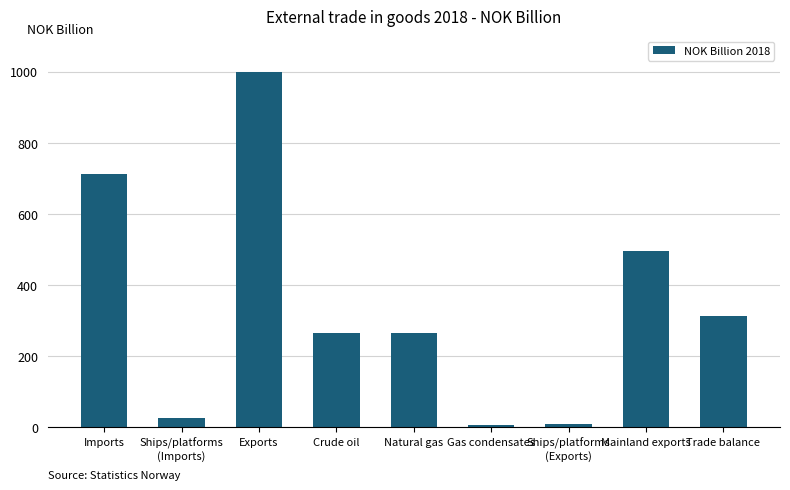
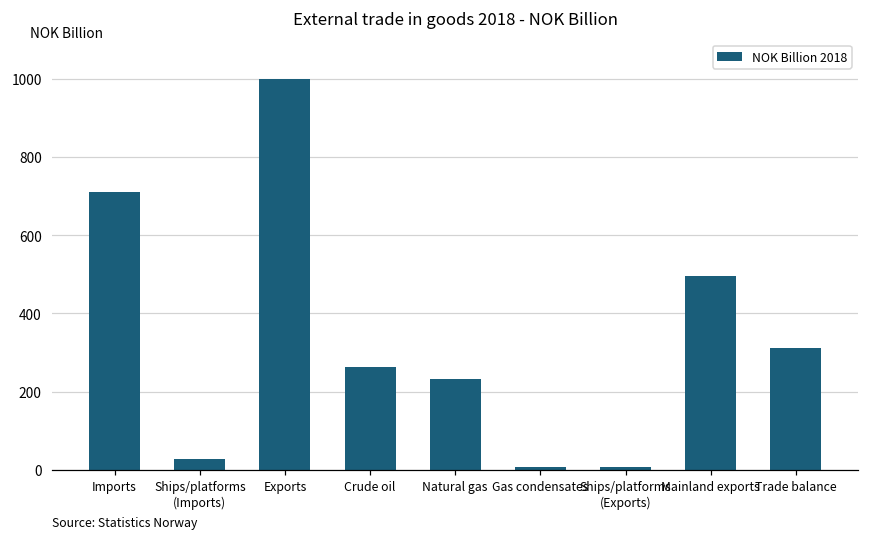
Natural gas: 260 -> 230
